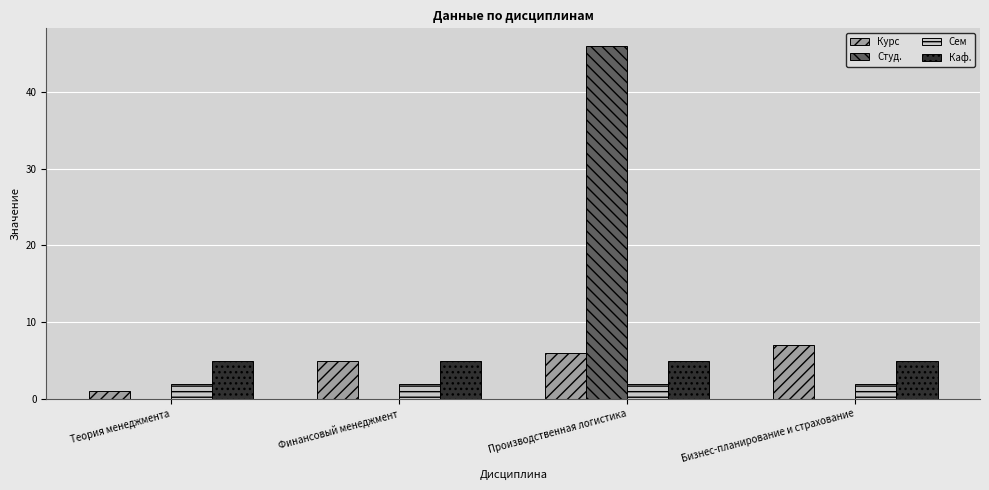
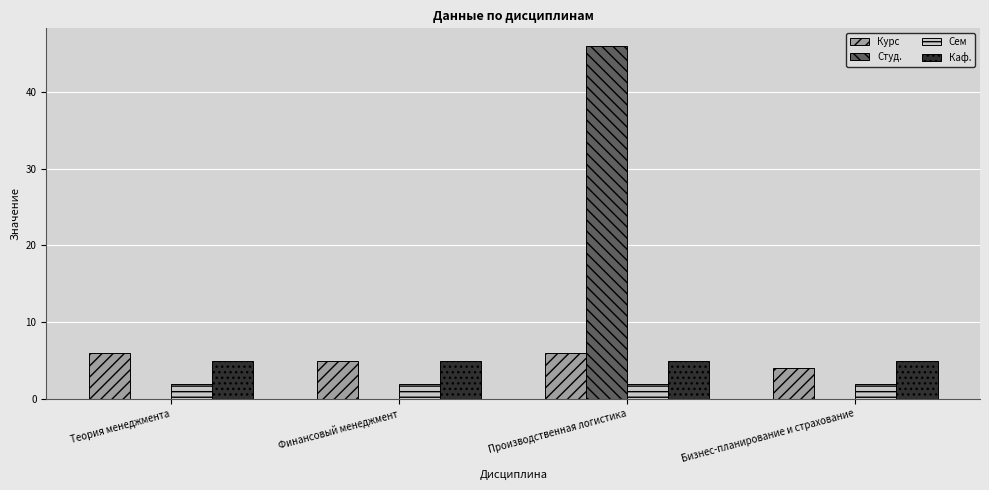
Курс, Теория менеджмента: 1 -> 6
Курс, Бизнес-планирование и страхование: 7 -> 4
